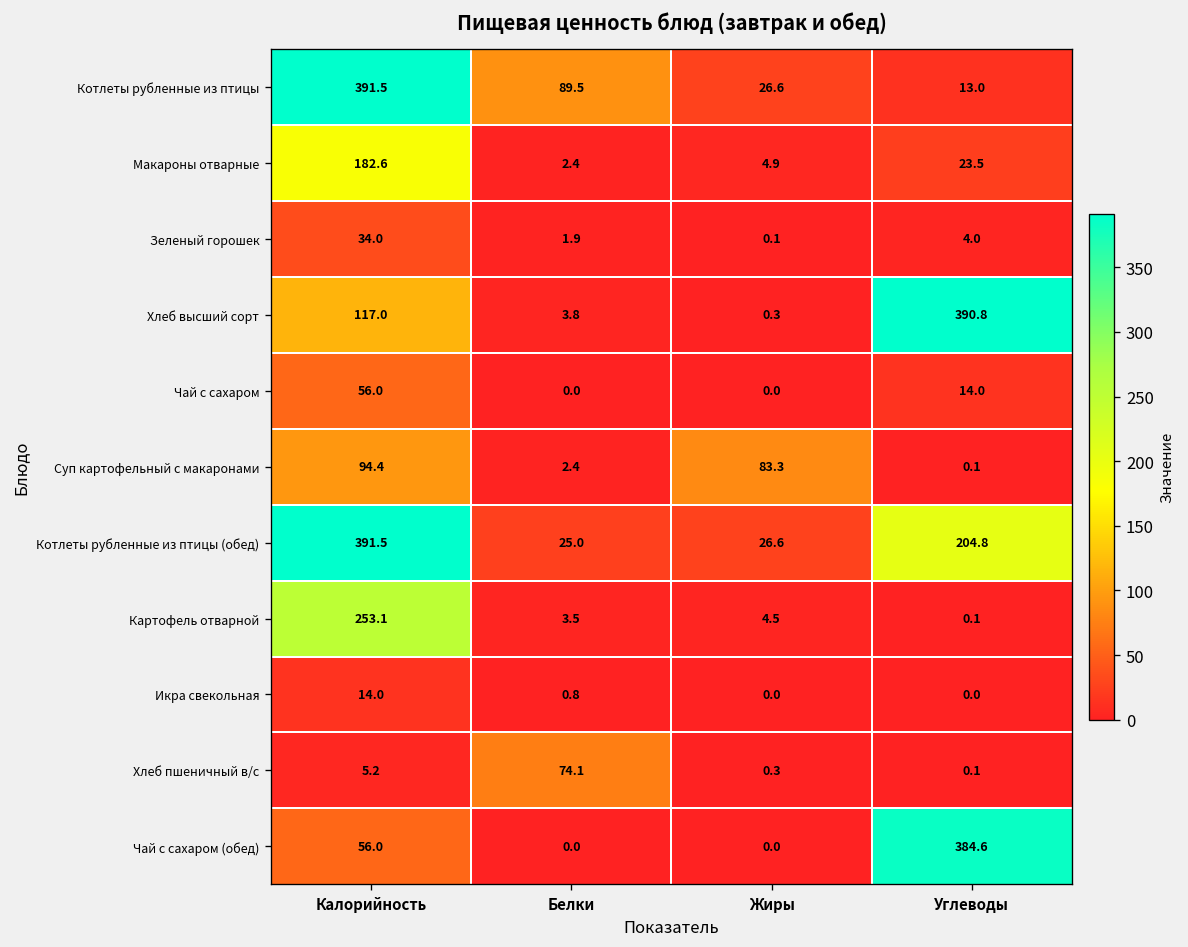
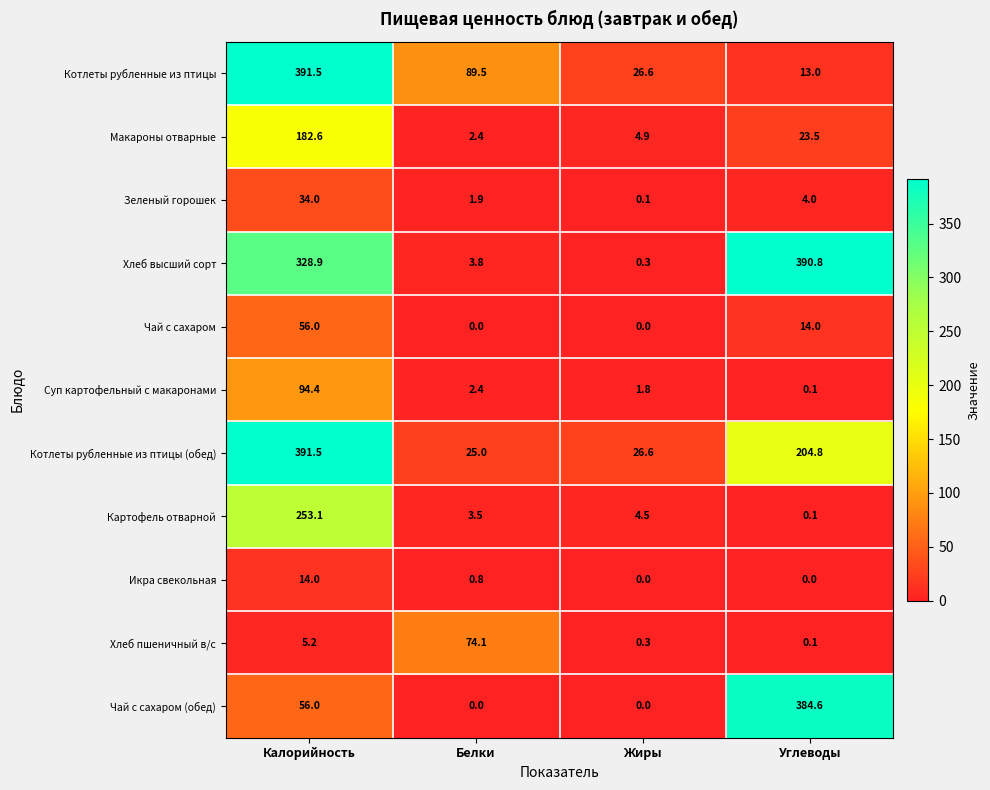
Хлеб высший сорт, Калорийность: 117.0 -> 328.9
Суп картофельный с макаронами, Жиры: 83.3 -> 1.8
